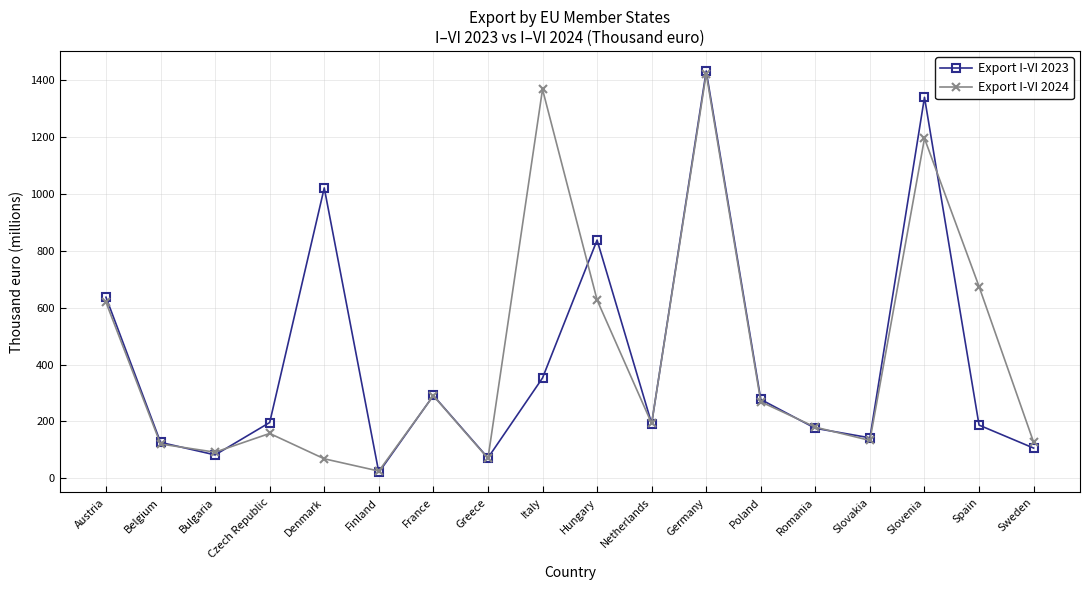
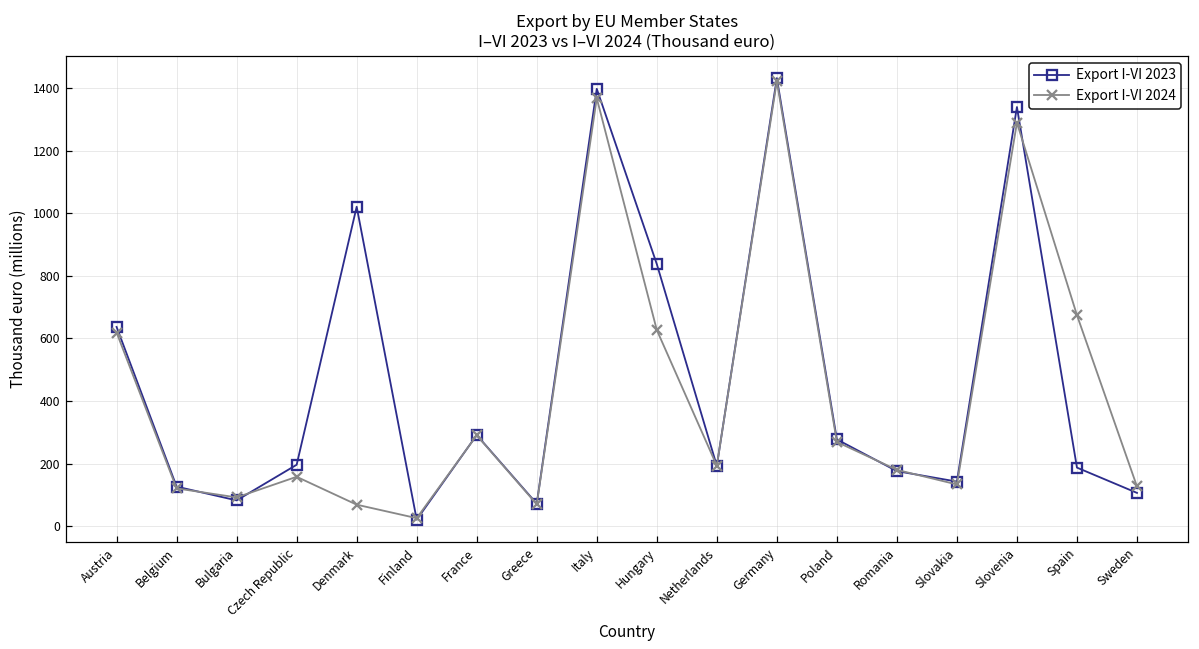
Export I-VI 2023, Italy: 350 -> 1400
Export I-VI 2024, Slovenia: 1190 -> 1290
